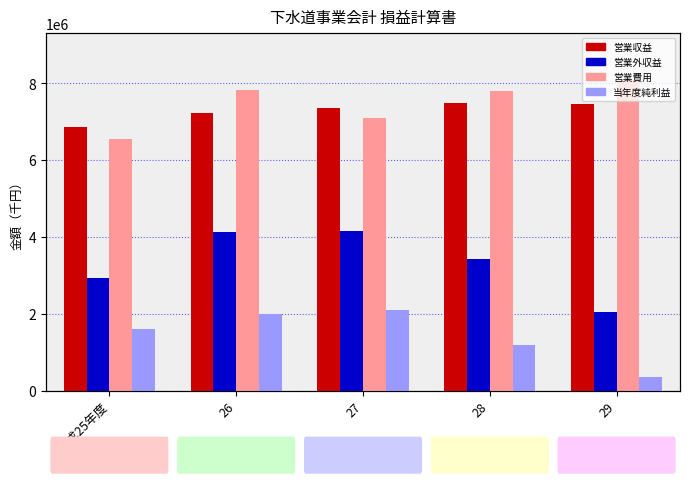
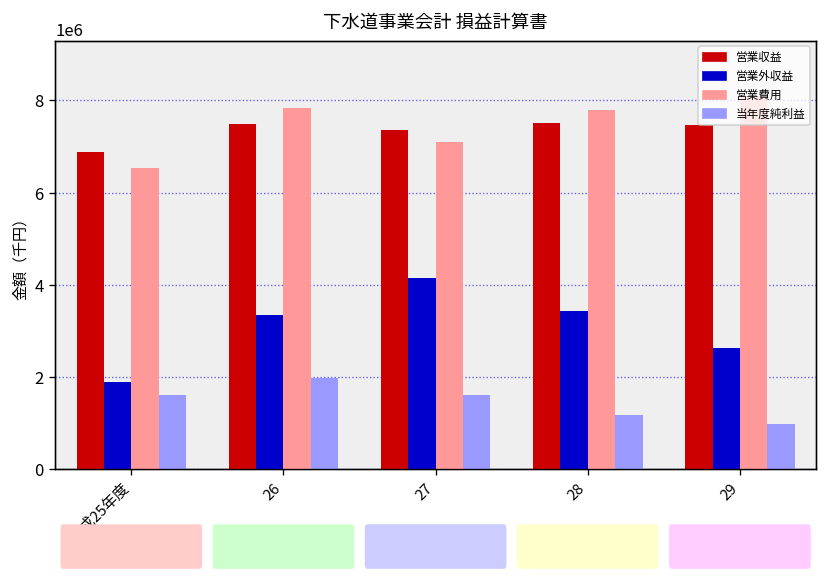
営業外収益, 平成25年度: 2900000 -> 1900000
営業収益, 26: 7200000 -> 7500000
営業外収益, 26: 4100000 -> 3300000
当年度純利益, 27: 2100000 -> 1600000
営業外収益, 29: 2100000 -> 2600000
当年度純利益, 29: 400000 -> 1000000
